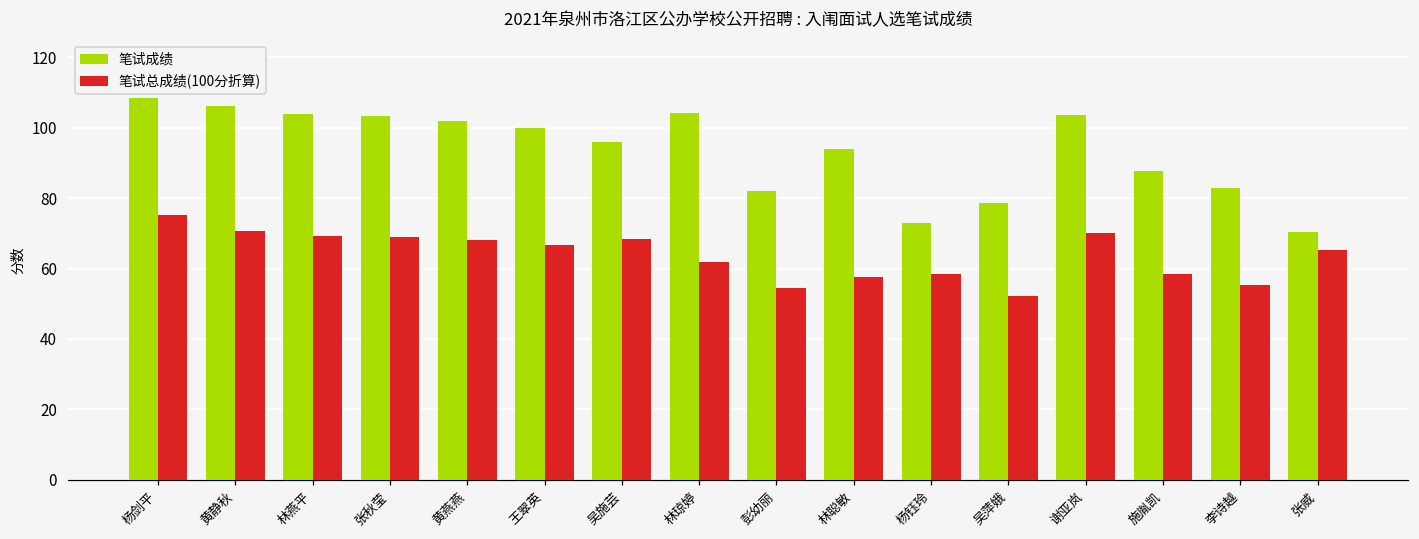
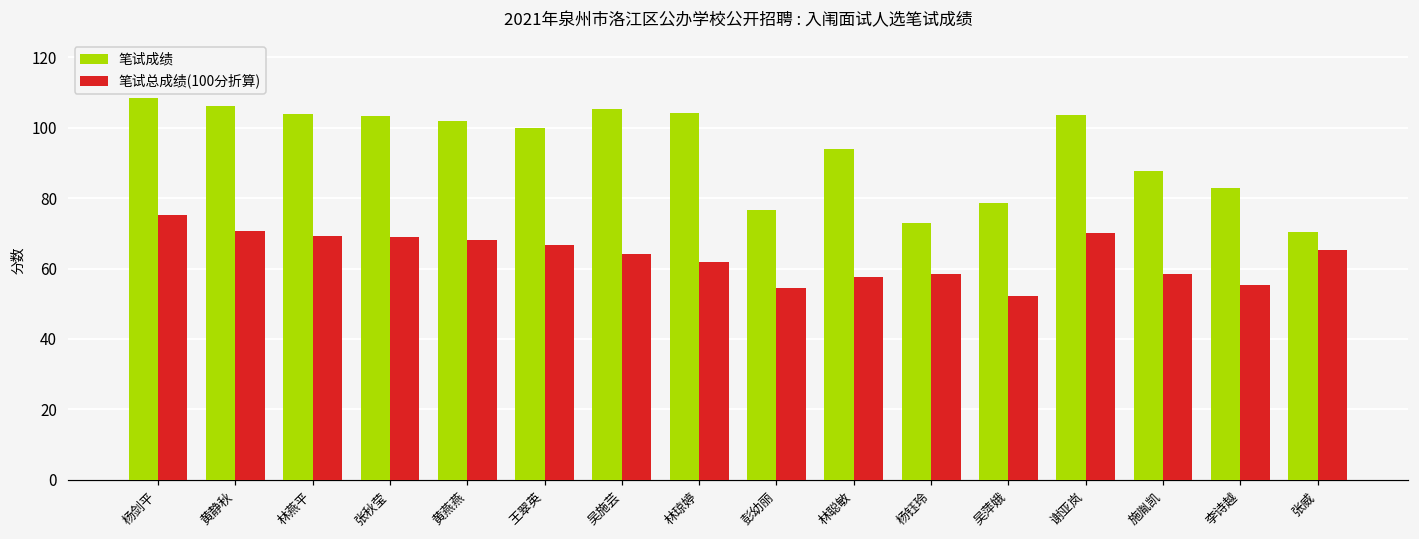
笔试成绩, 吴施芸: 96 -> 105
笔试总成绩(100分折算), 吴施芸: 69 -> 64
笔试成绩, 彭幼丽: 82 -> 77
